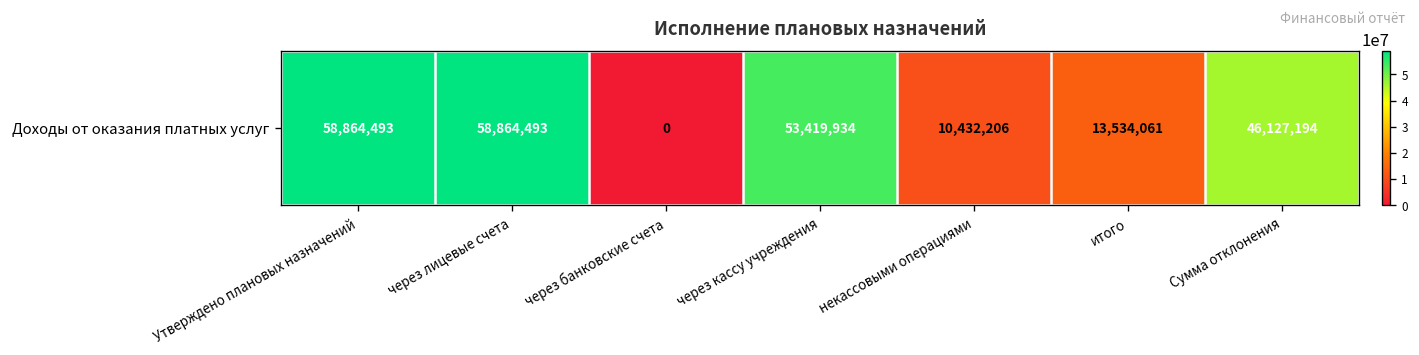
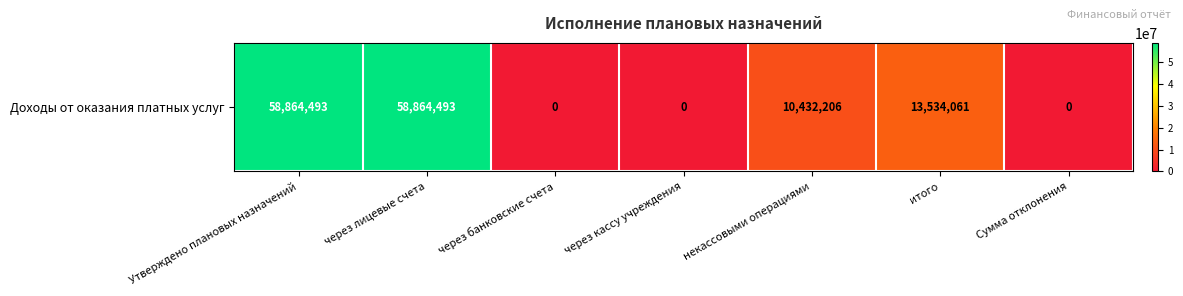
Доходы от оказания платных услуг, через кассу учреждения: 53,419,934 -> 0
Доходы от оказания платных услуг, Сумма отклонения: 46,127,194 -> 0
